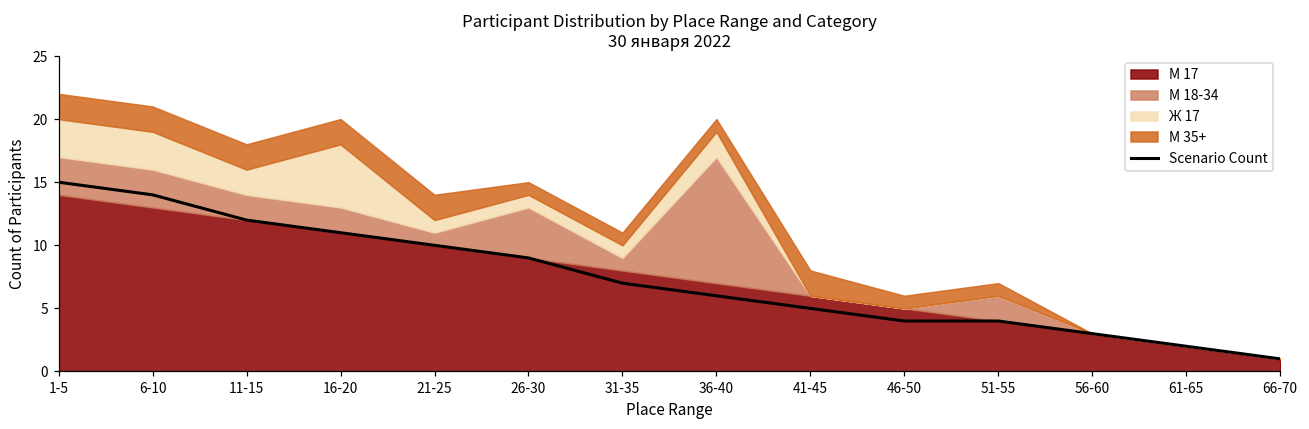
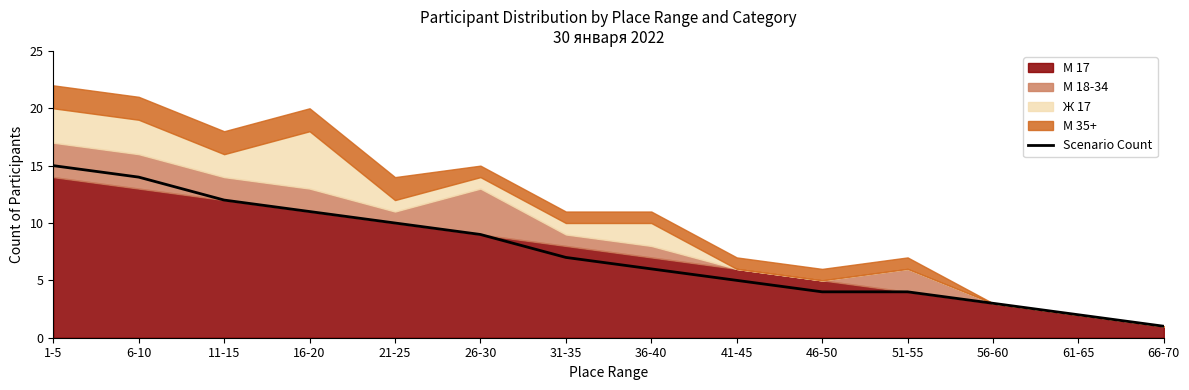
М 18-34, 36-40: 10 -> 1
М 35+, 41-45: 2 -> 1
